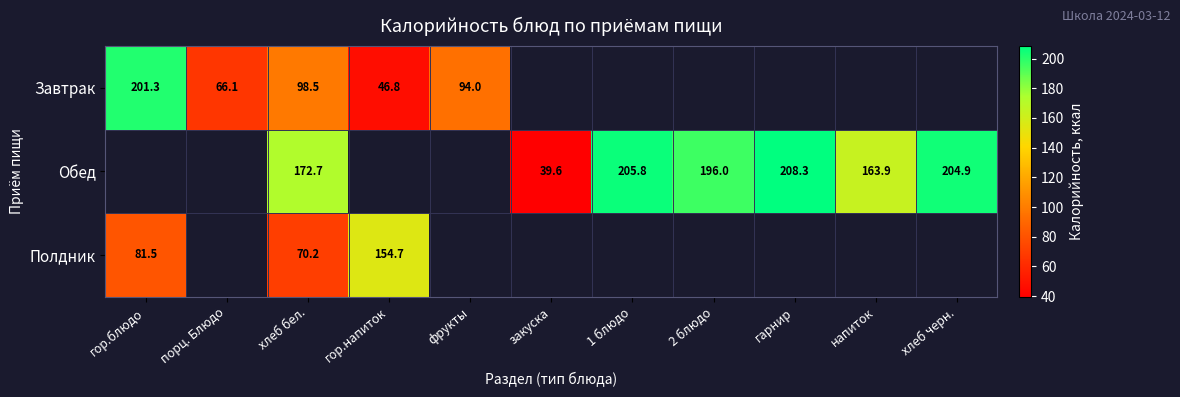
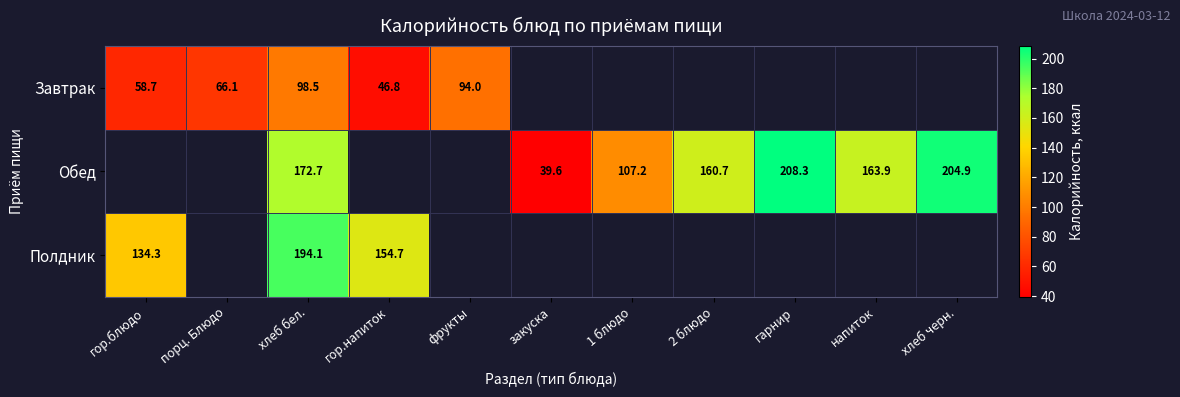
Завтрак, гор.блюдо: 201.3 -> 58.7
Обед, 1 блюдо: 205.8 -> 107.2
Обед, 2 блюдо: 196.0 -> 160.7
Полдник, гор.блюдо: 81.5 -> 134.3
Полдник, хлеб бел.: 70.2 -> 194.1
